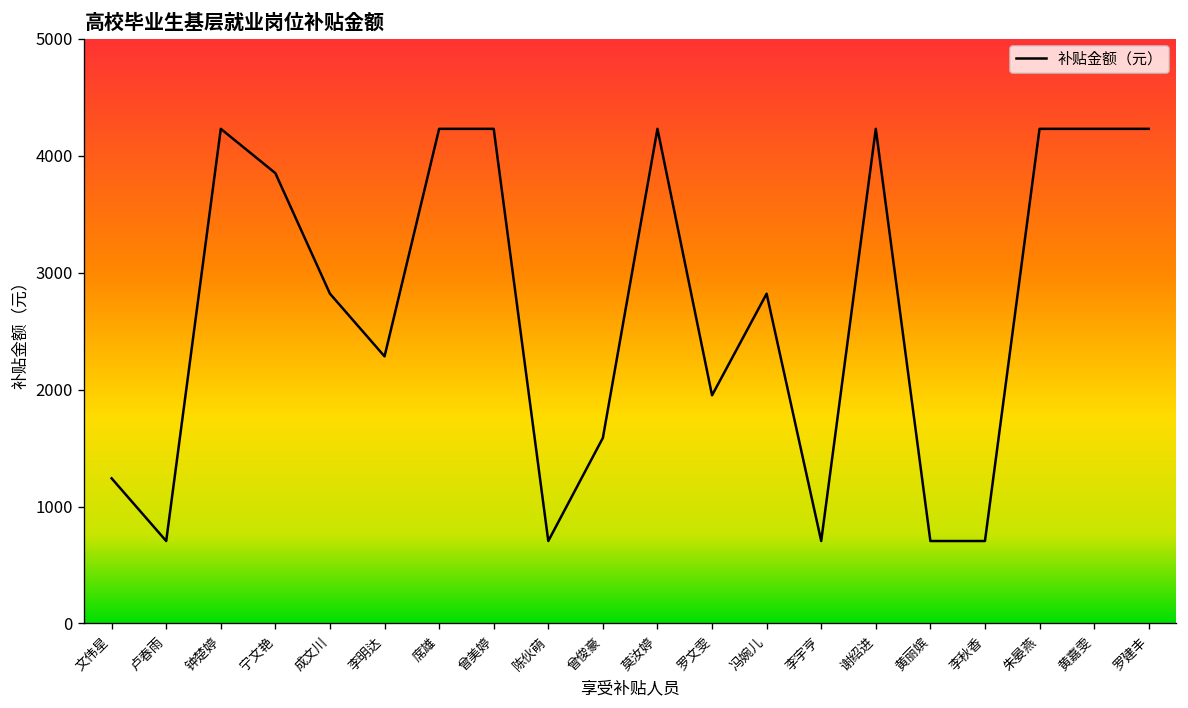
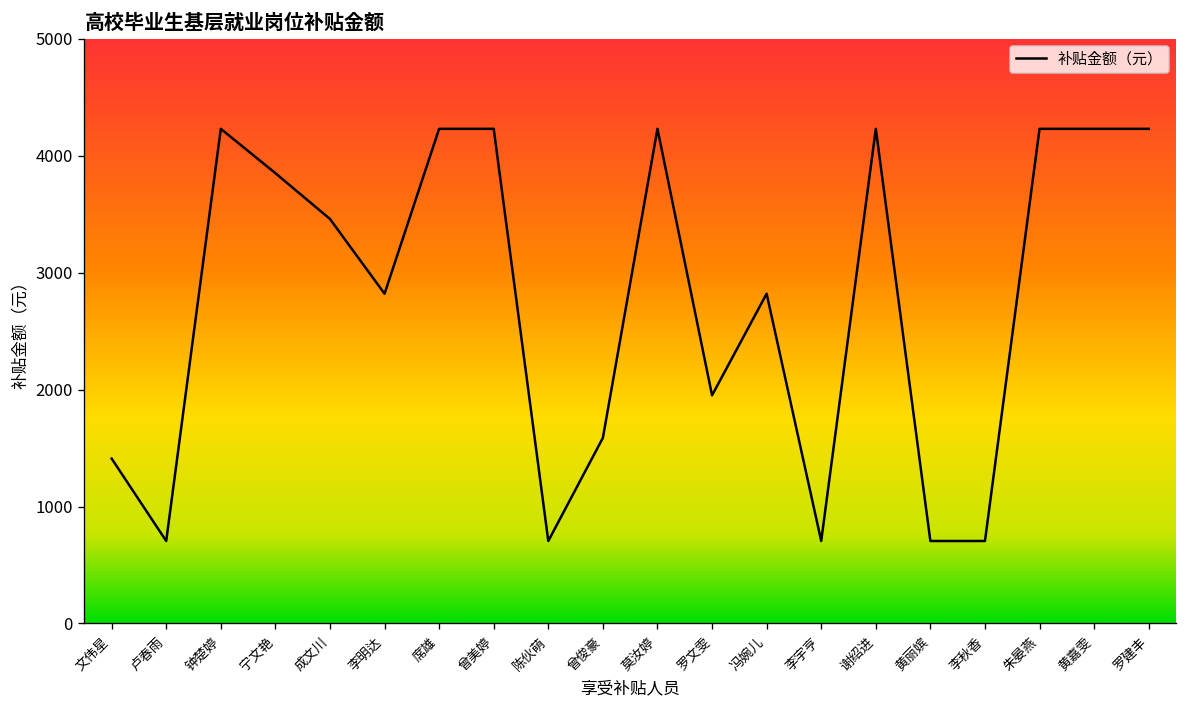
文伟星: 1200 -> 1400
成文川: 2800 -> 3500
李明达: 2300 -> 2800
